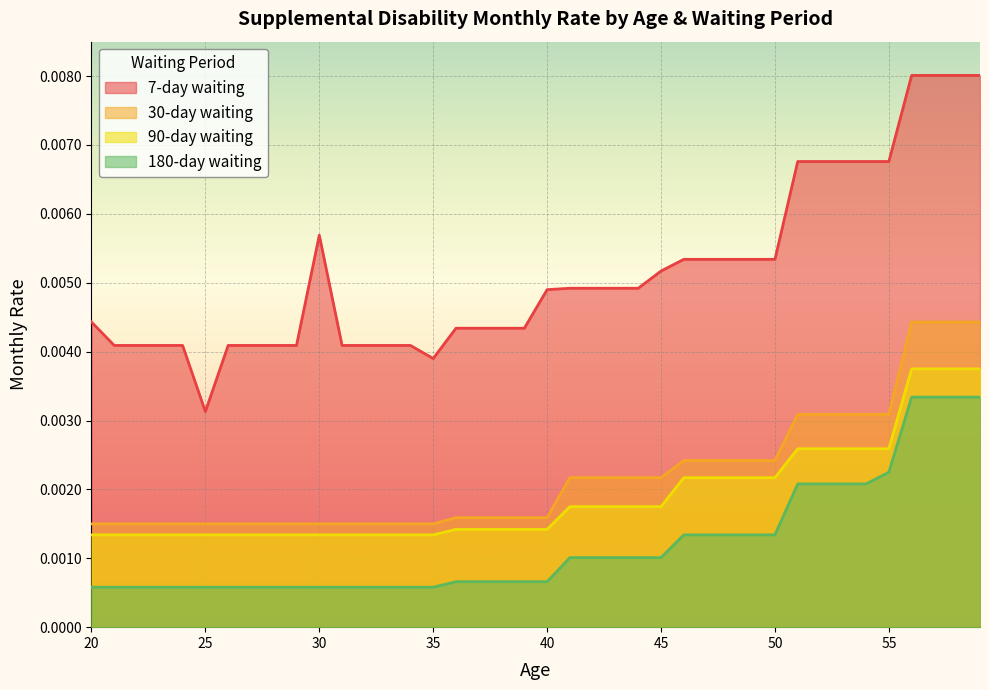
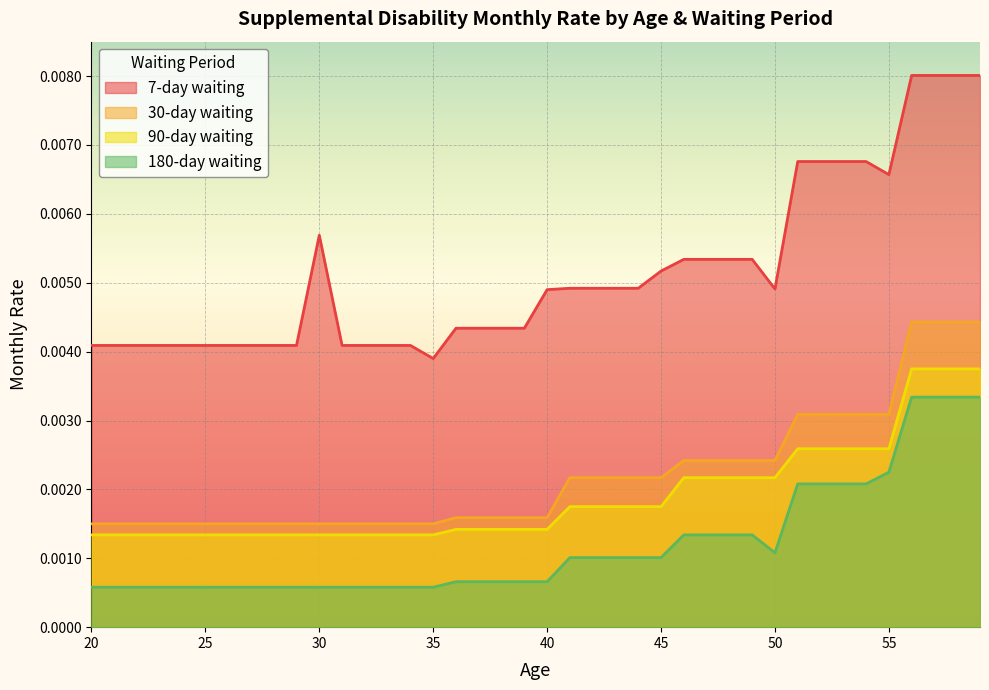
7-day waiting, 20: 0.0044 -> 0.0041
7-day waiting, 25: 0.0031 -> 0.0041
7-day waiting, 50: 0.0053 -> 0.0049
180-day waiting, 50: 0.0013 -> 0.0011
7-day waiting, 55: 0.0068 -> 0.0066
